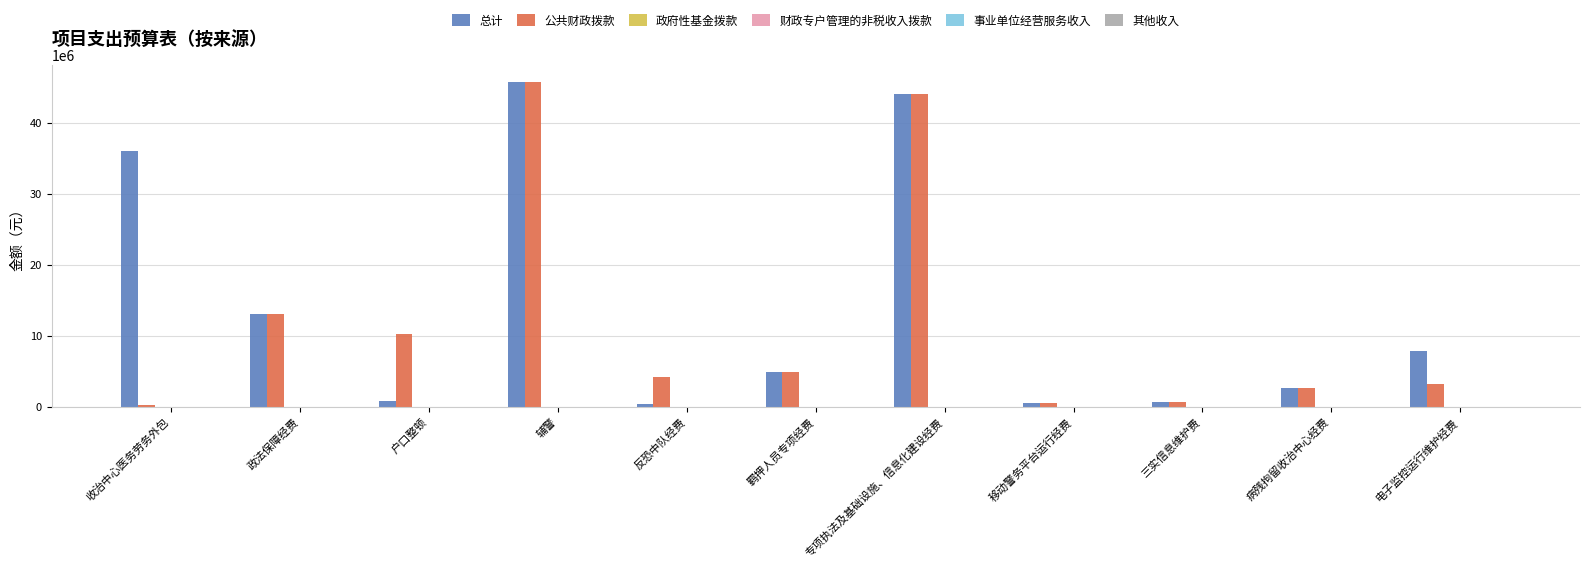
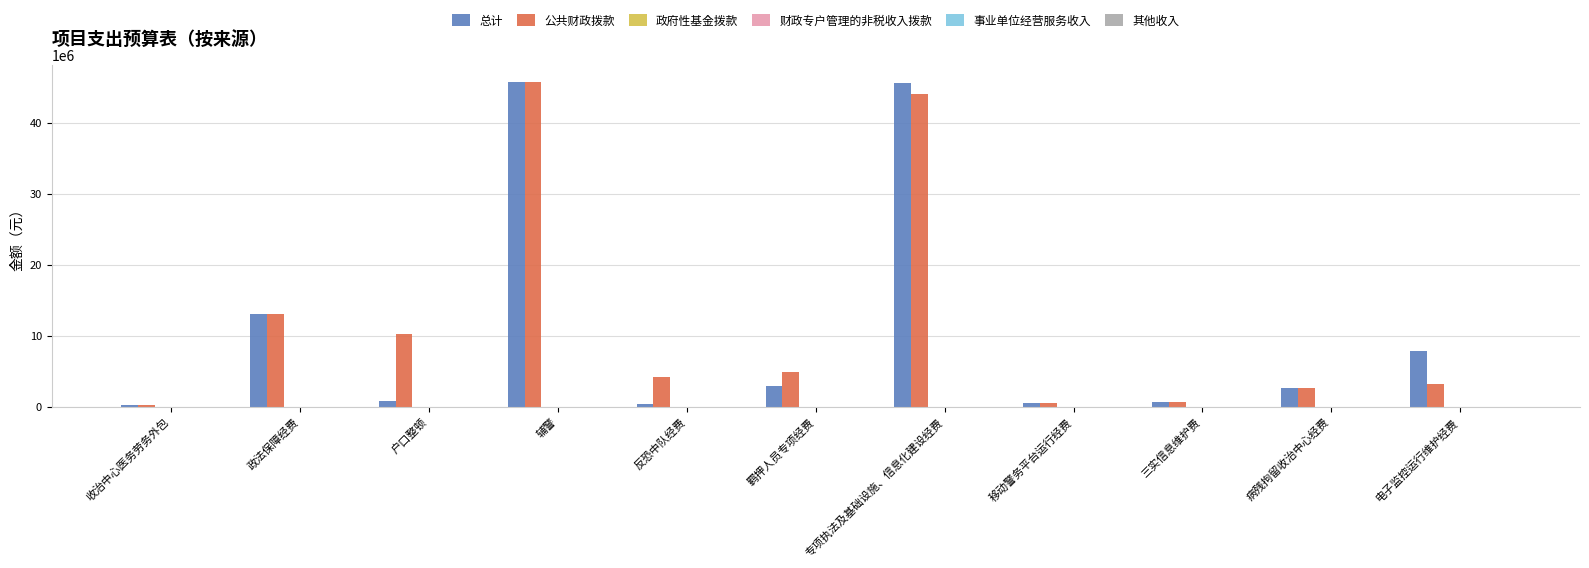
总计, 收治中心医务劳务外包: 36000000 -> 0
总计, 羁押人员专项经费: 5000000 -> 3000000
总计, 专项执法及基础设施、信息化建设经费: 44000000 -> 46000000
